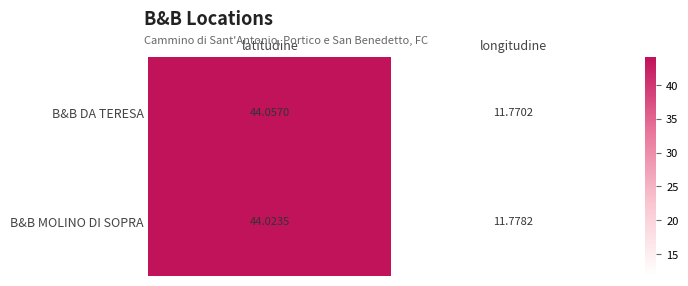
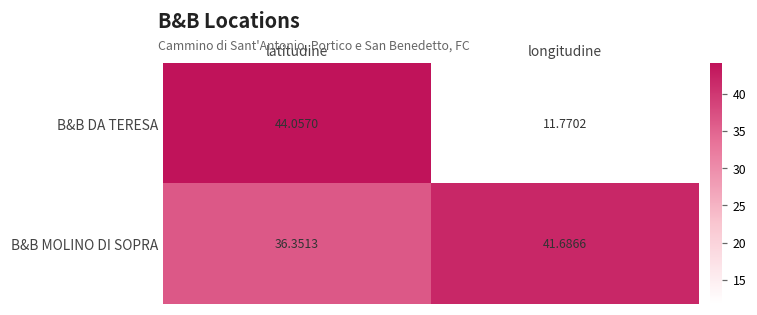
B&B MOLINO DI SOPRA, latitudine: 44.0235 -> 36.3513
B&B MOLINO DI SOPRA, longitudine: 11.7782 -> 41.6866
